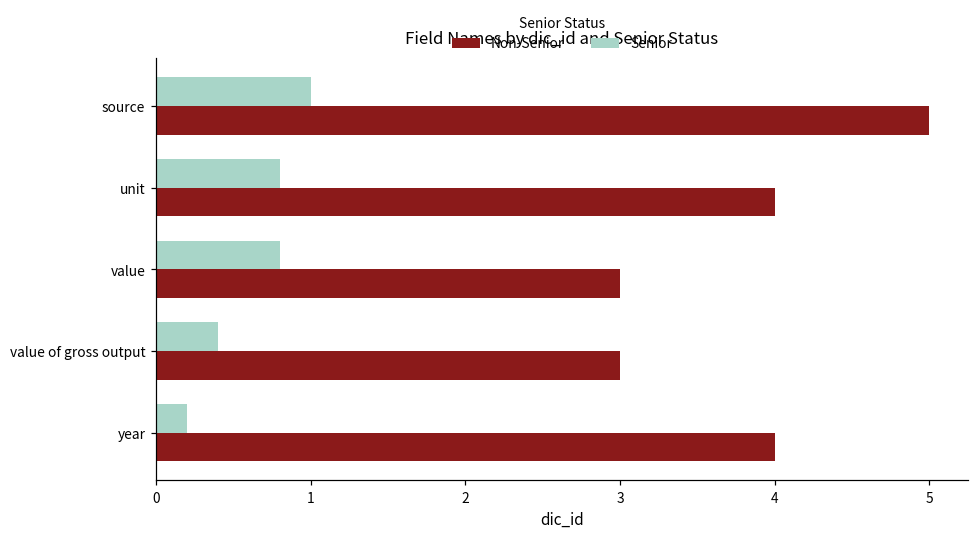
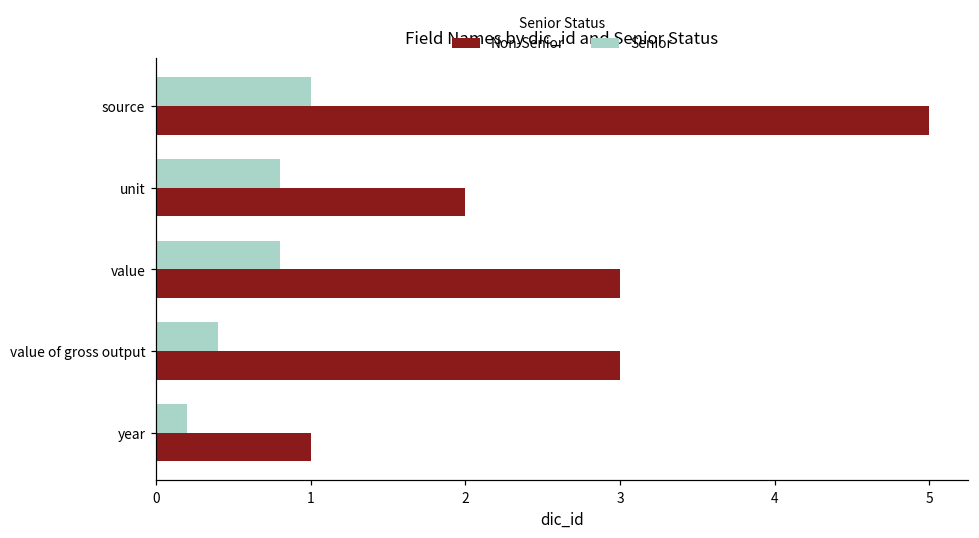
Non-Senior, unit: 4 -> 2
Non-Senior, year: 4 -> 1
